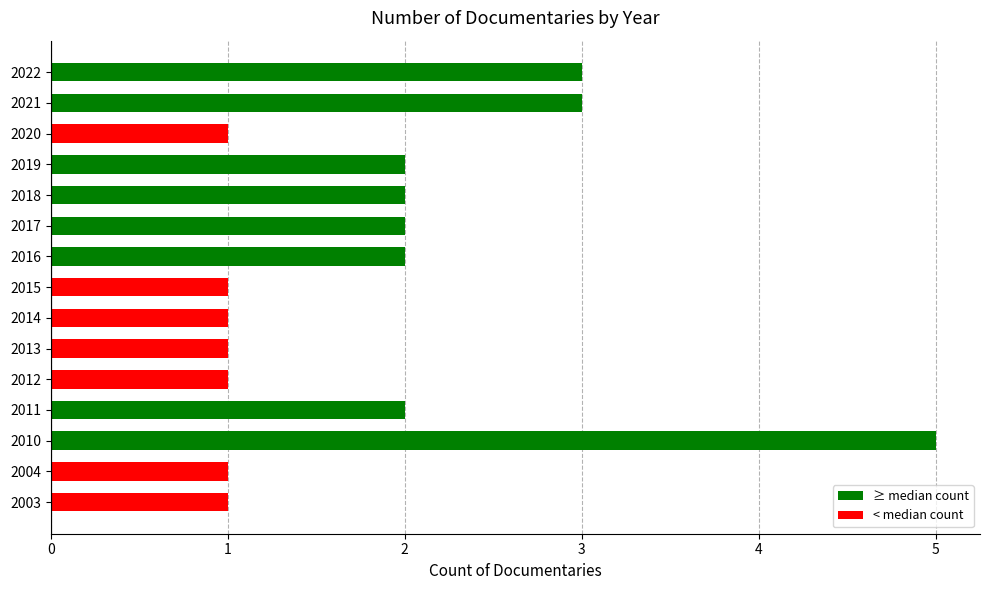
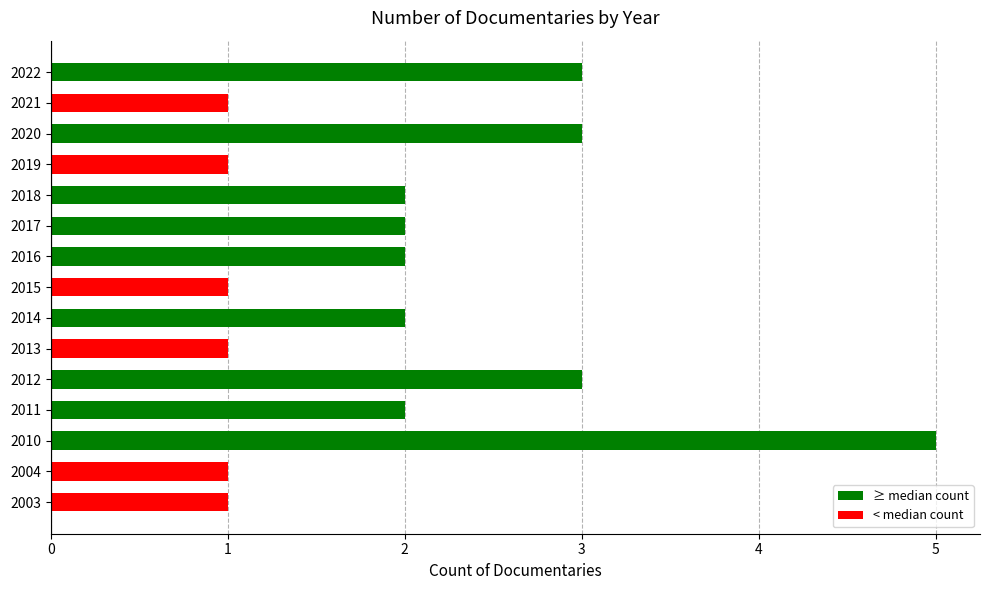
2021: 3 -> 1
2020: 1 -> 3
2019: 2 -> 1
2014: 1 -> 2
2012: 1 -> 3
